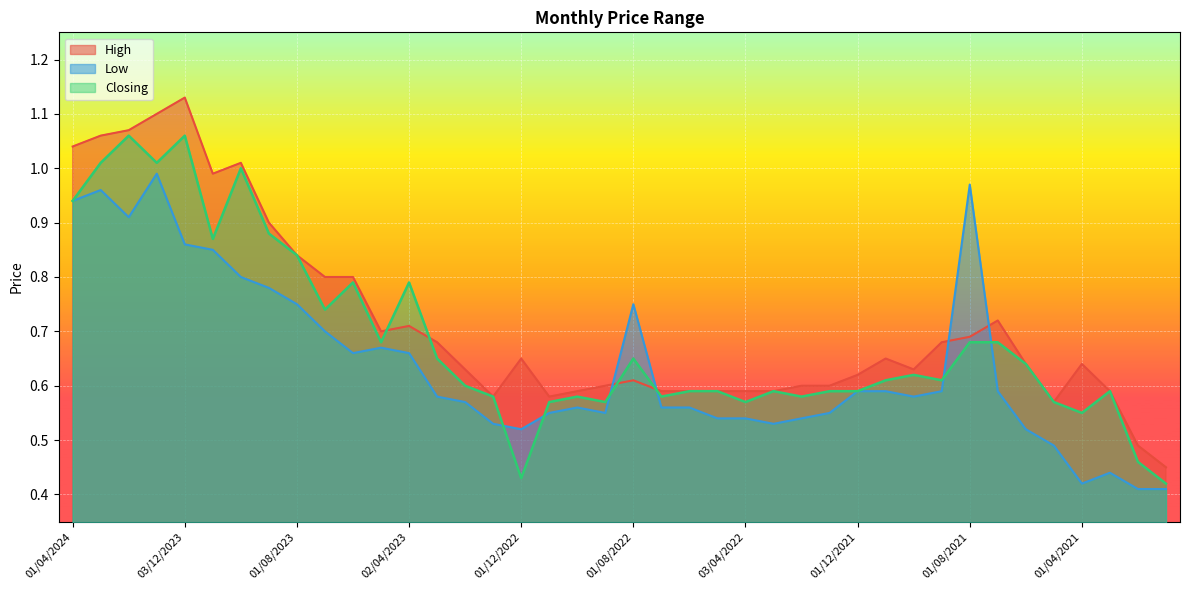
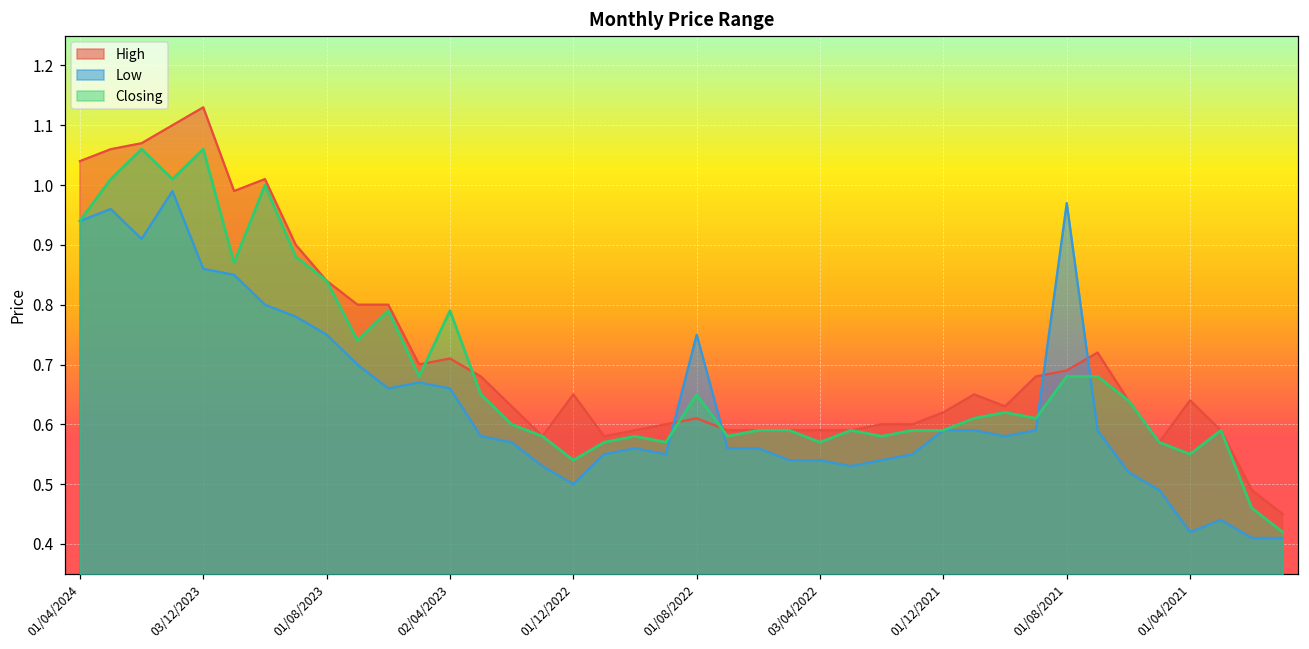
Low, 01/12/2022: 0.52 -> 0.50
Closing, 01/12/2022: 0.43 -> 0.54
